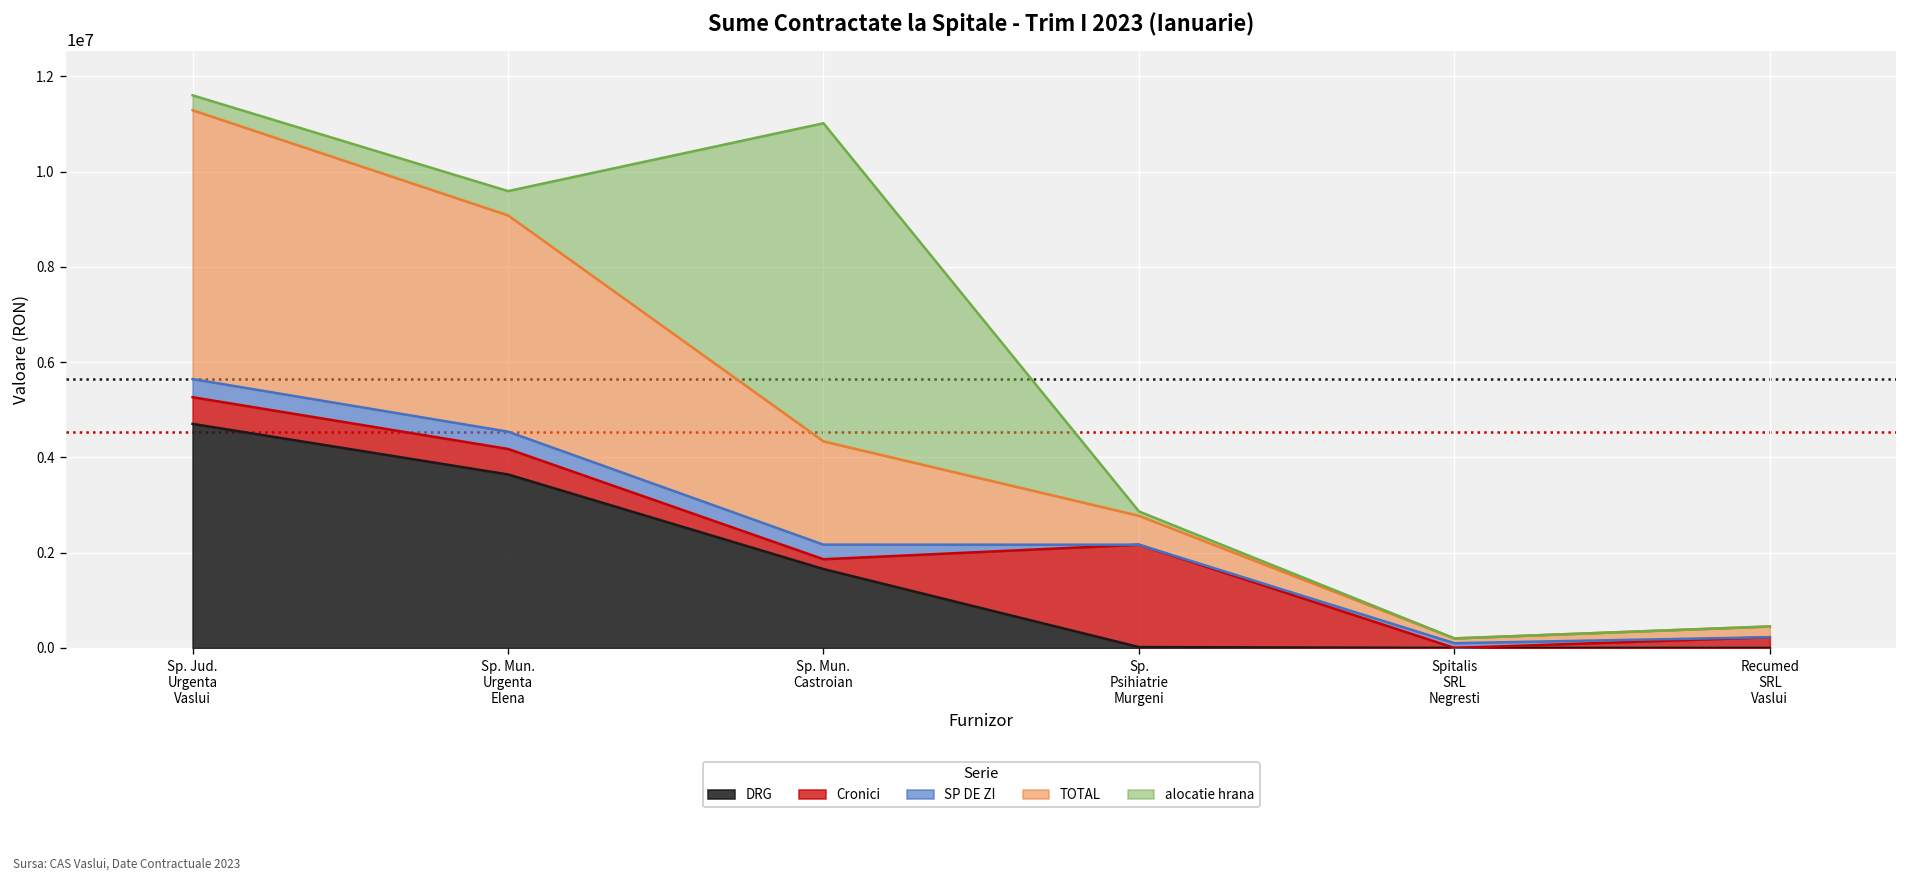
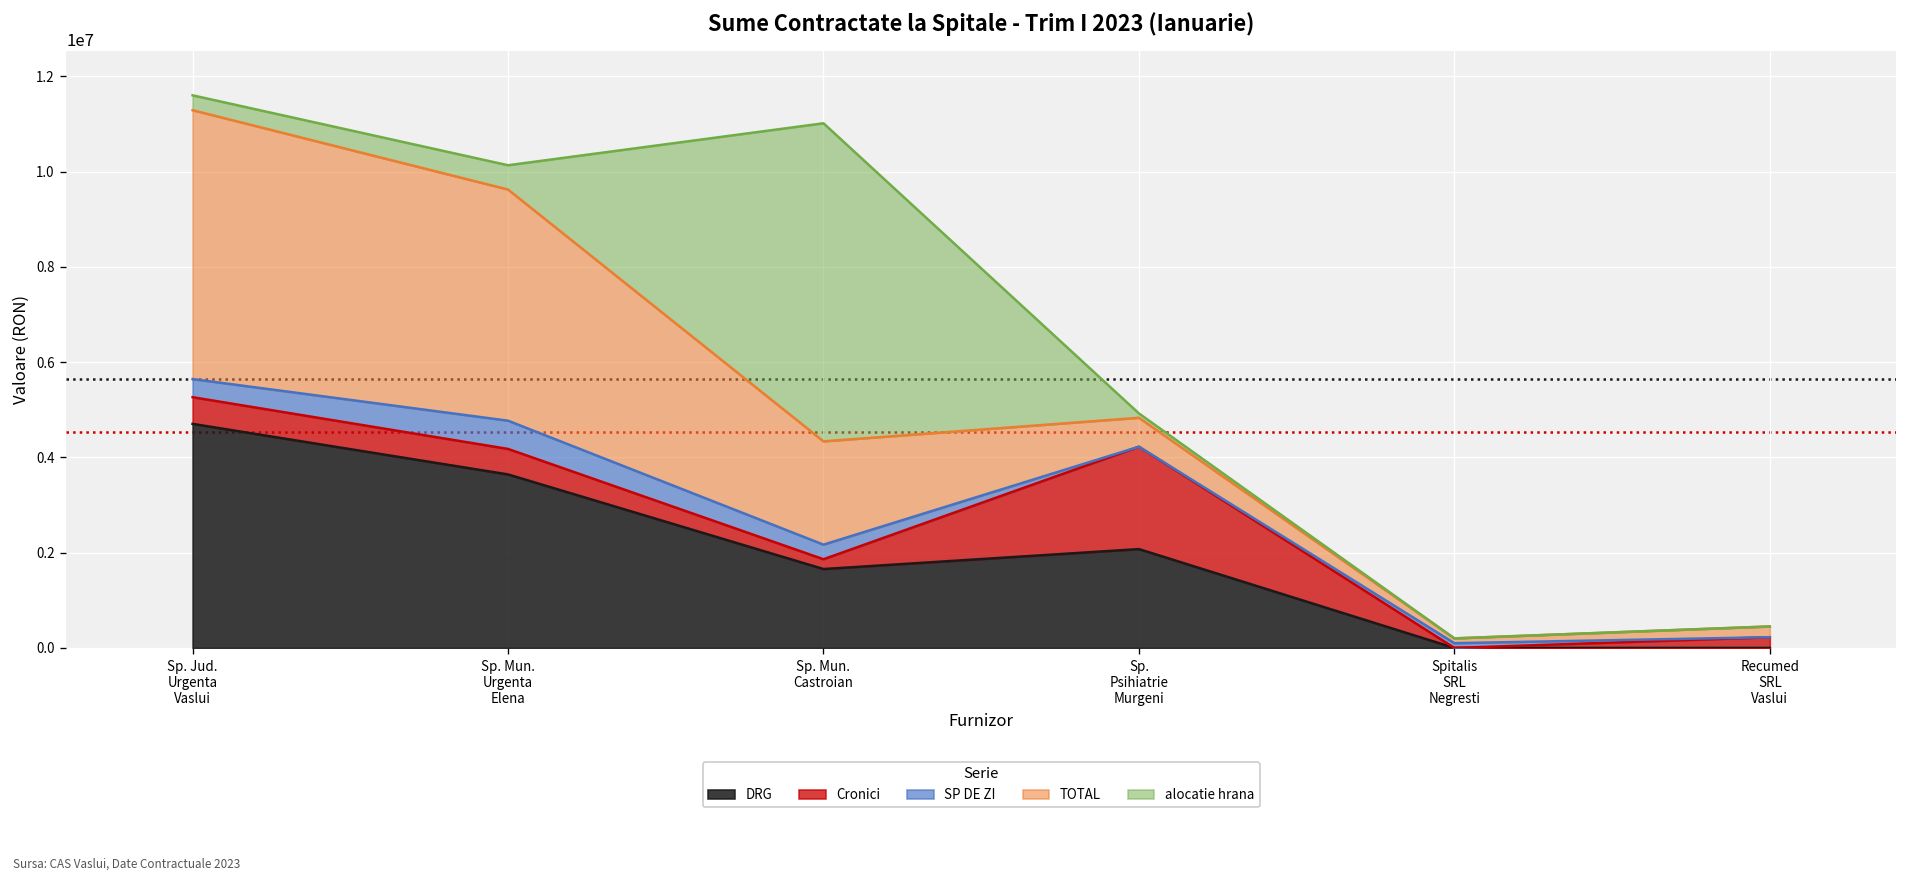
SP DE ZI, Sp. Mun. Urgenta Elena: 400000 -> 600000
TOTAL, Sp. Mun. Urgenta Elena: 4500000 -> 4900000
DRG, Sp. Psihiatrie Murgeni: 0 -> 2100000
